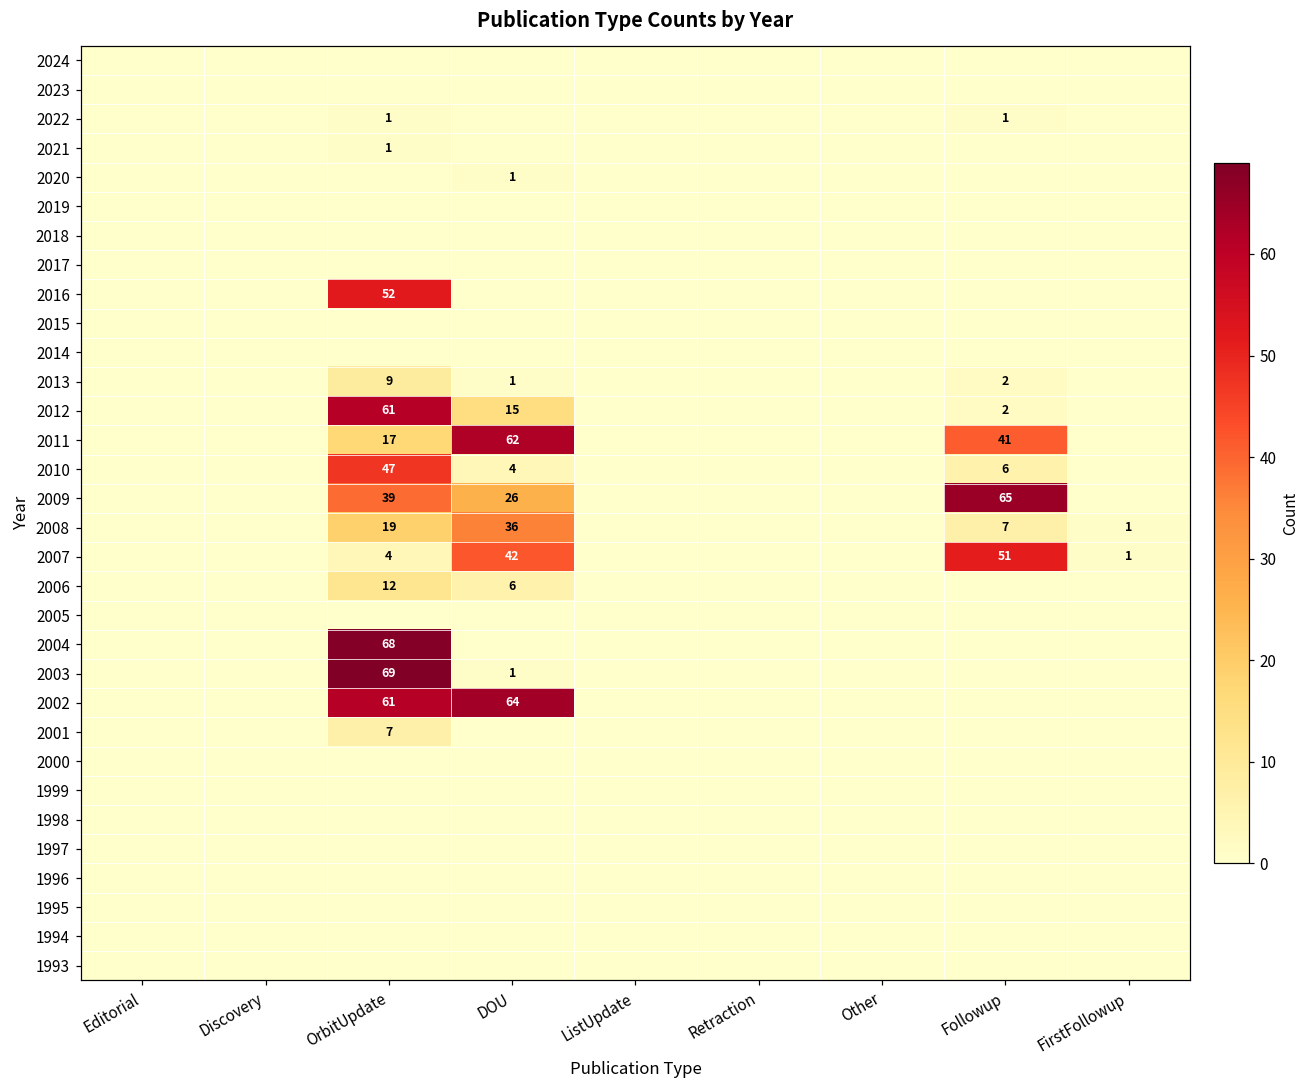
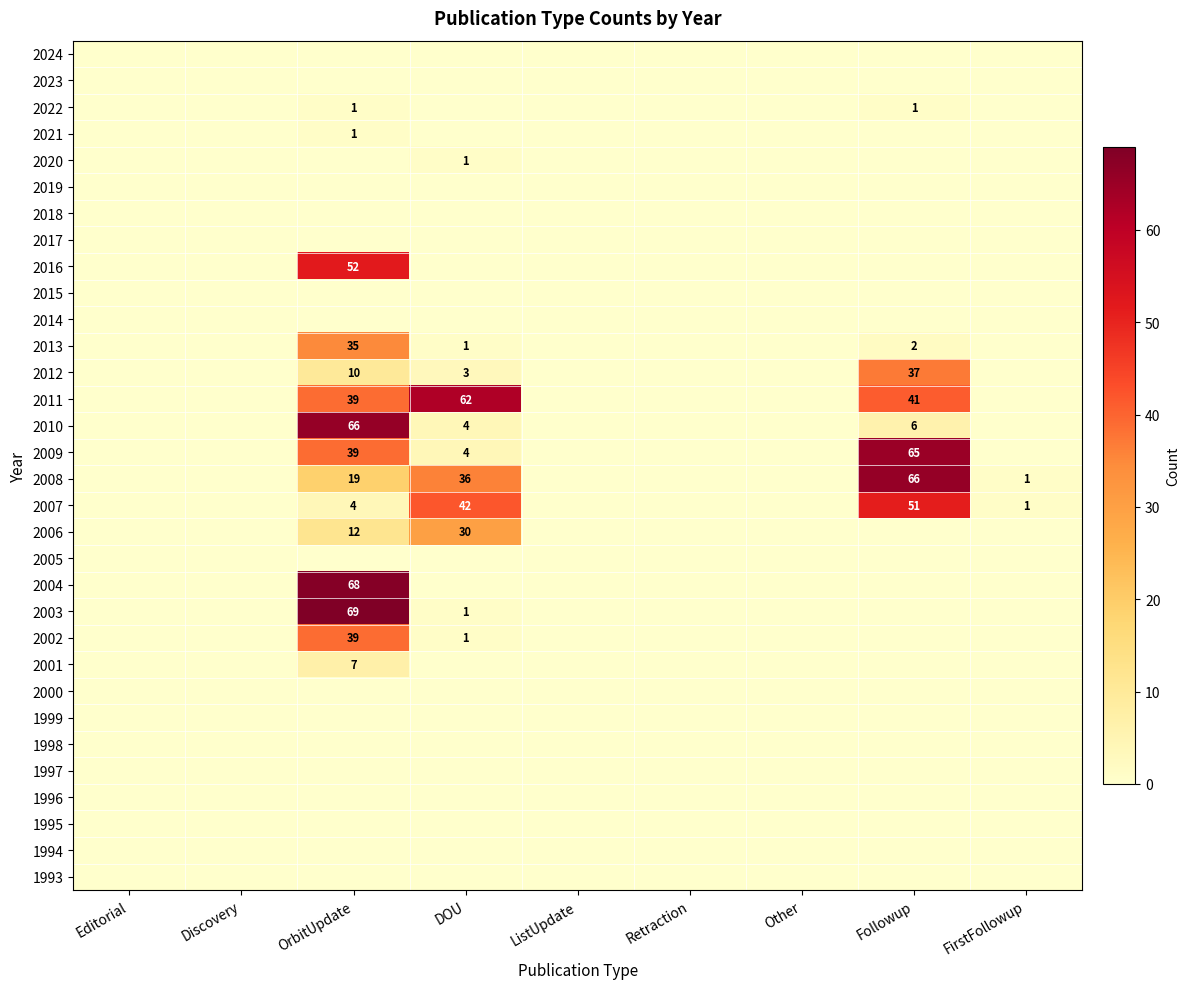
2013, OrbitUpdate: 9 -> 35
2012, OrbitUpdate: 61 -> 10
2012, DOU: 15 -> 3
2012, Followup: 2 -> 37
2011, OrbitUpdate: 17 -> 39
2010, OrbitUpdate: 47 -> 66
2009, DOU: 26 -> 4
2008, Followup: 7 -> 66
2006, DOU: 6 -> 30
2002, OrbitUpdate: 61 -> 39
2002, DOU: 64 -> 1
